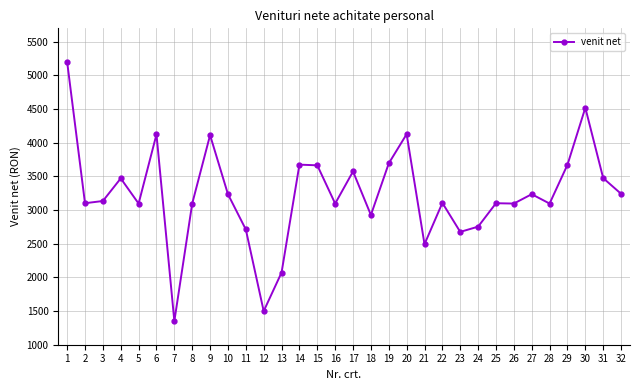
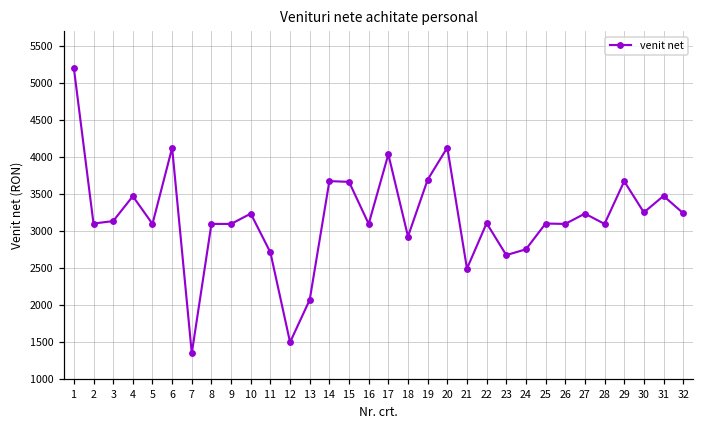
9: 4100 -> 3100
17: 3600 -> 4000
30: 4500 -> 3300
